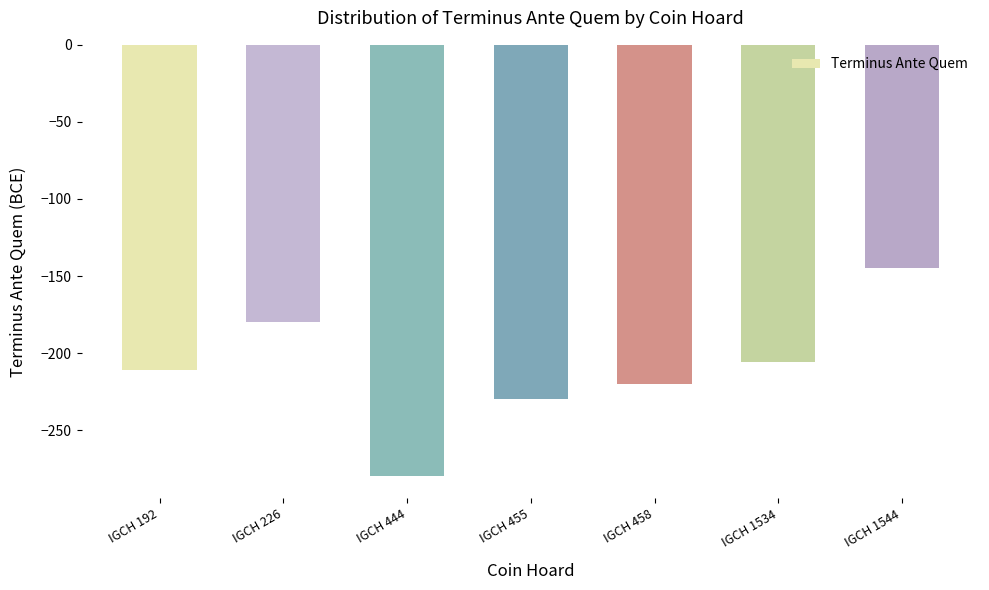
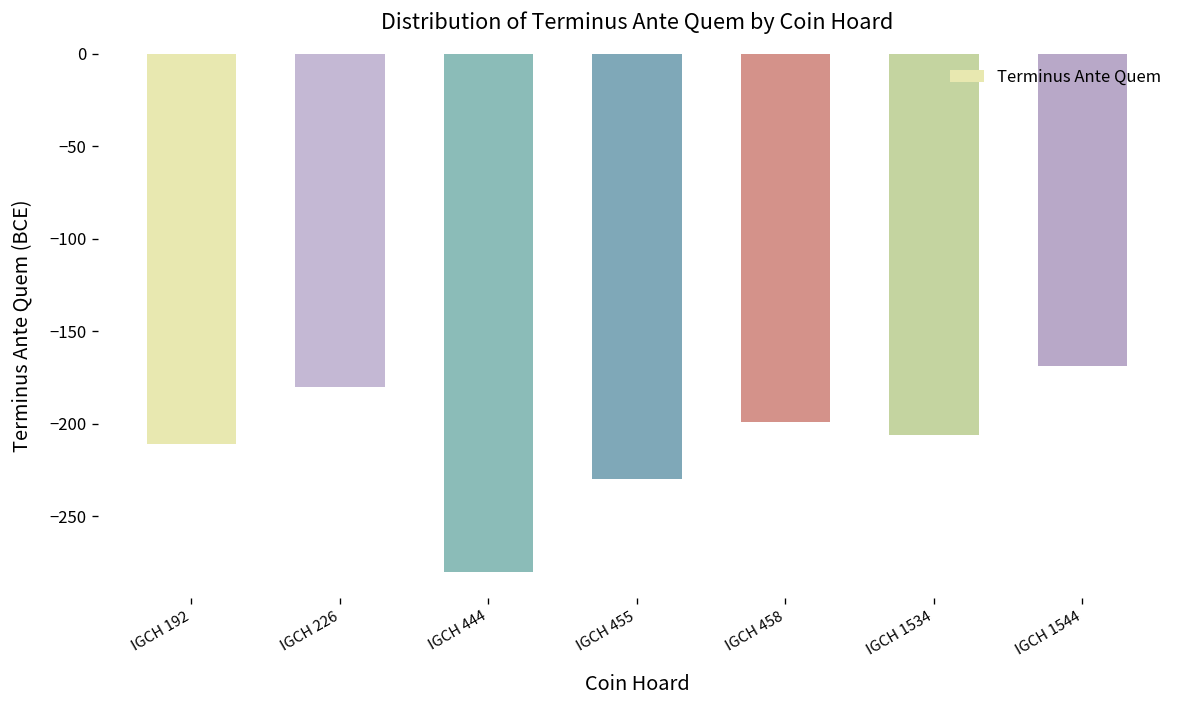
IGCH 458: -220 -> -199
IGCH 1544: -145 -> -169
